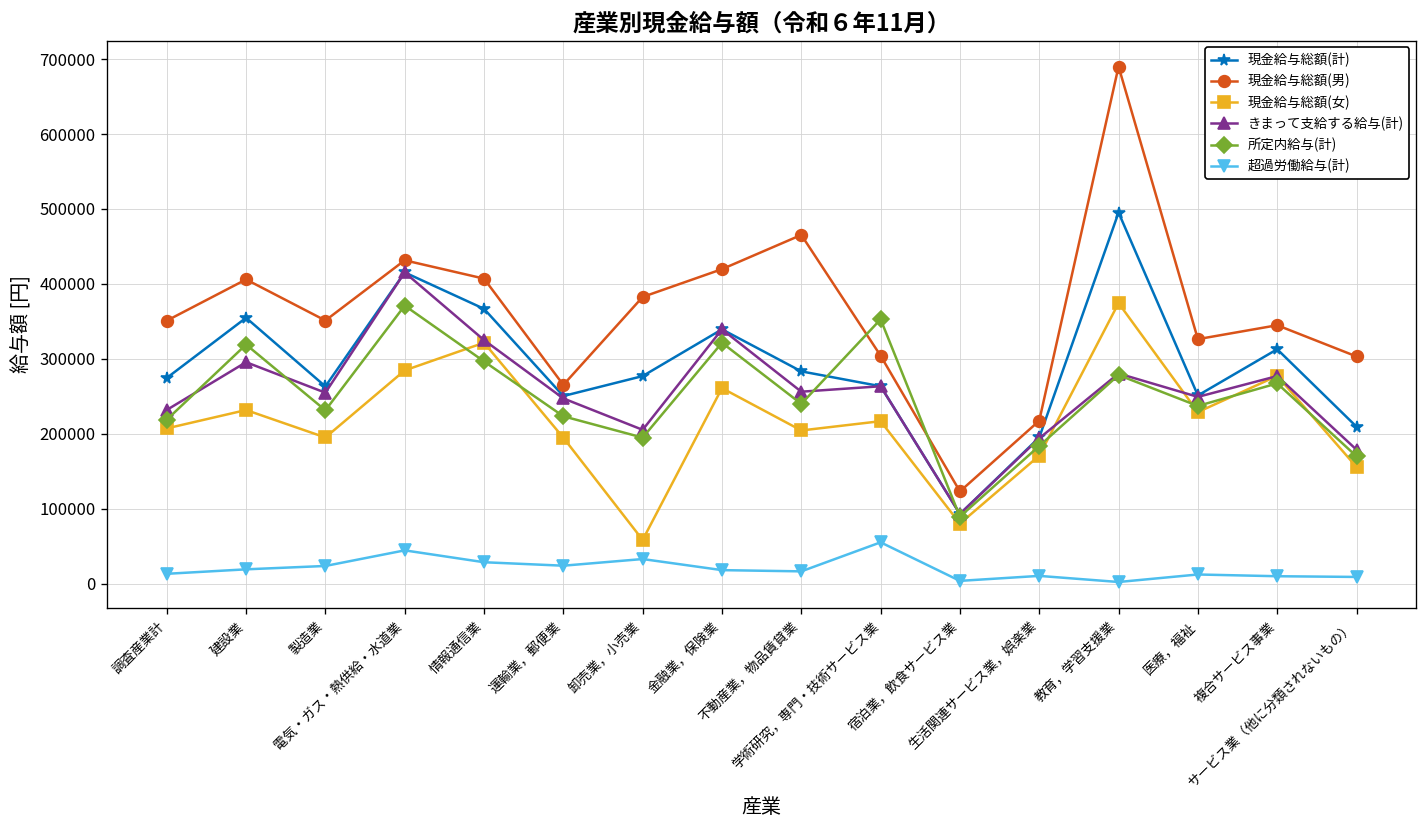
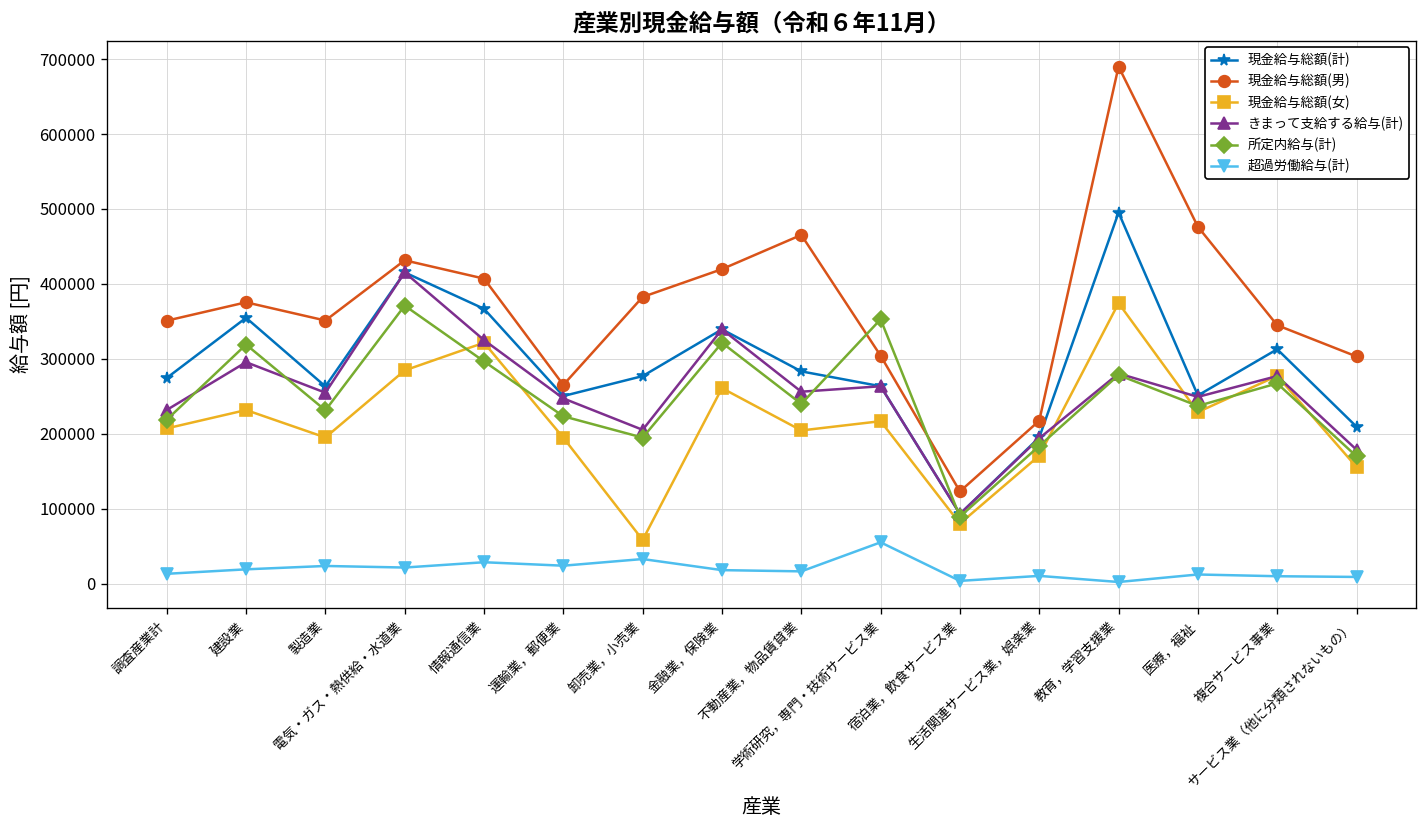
現金給与総額(男), 建設業: 410000 -> 380000
超過労働給与(計), 電気・ガス・熱供給・水道業: 40000 -> 20000
現金給与総額(男), 医療，福祉: 330000 -> 480000
